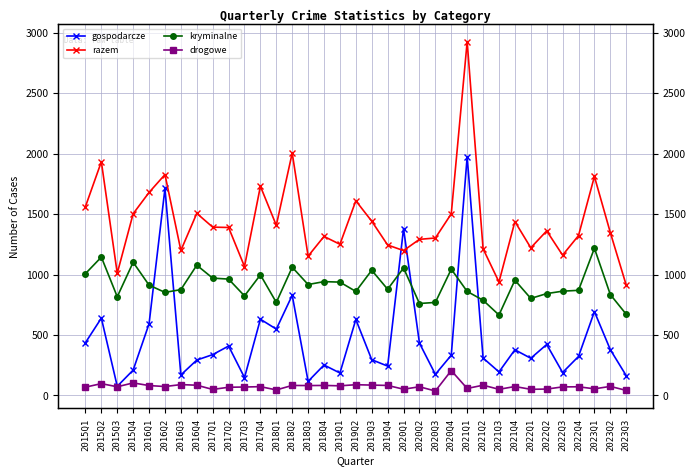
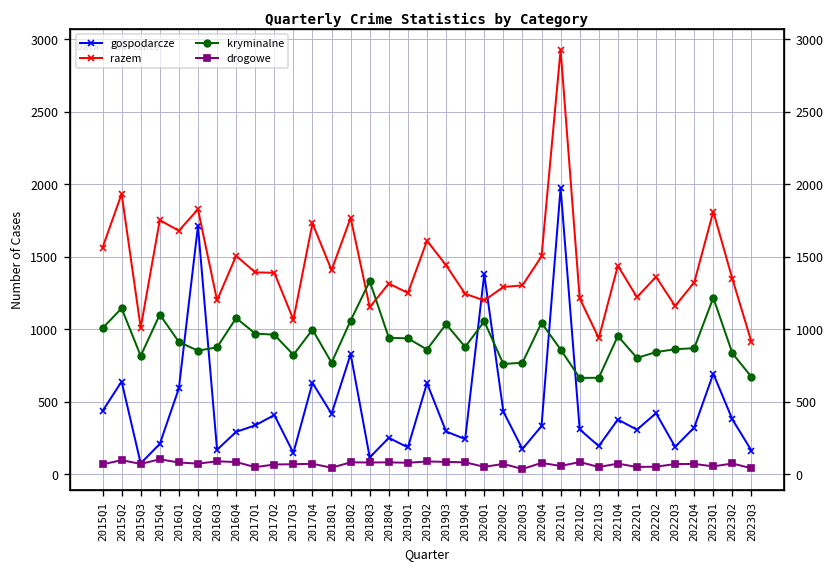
razem, 2015Q4: 1500 -> 1750
gospodarcze, 2018Q1: 550 -> 420
razem, 2018Q2: 2010 -> 1770
kryminalne, 2018Q3: 920 -> 1330
drogowe, 2020Q4: 210 -> 80
kryminalne, 2021Q2: 790 -> 670
